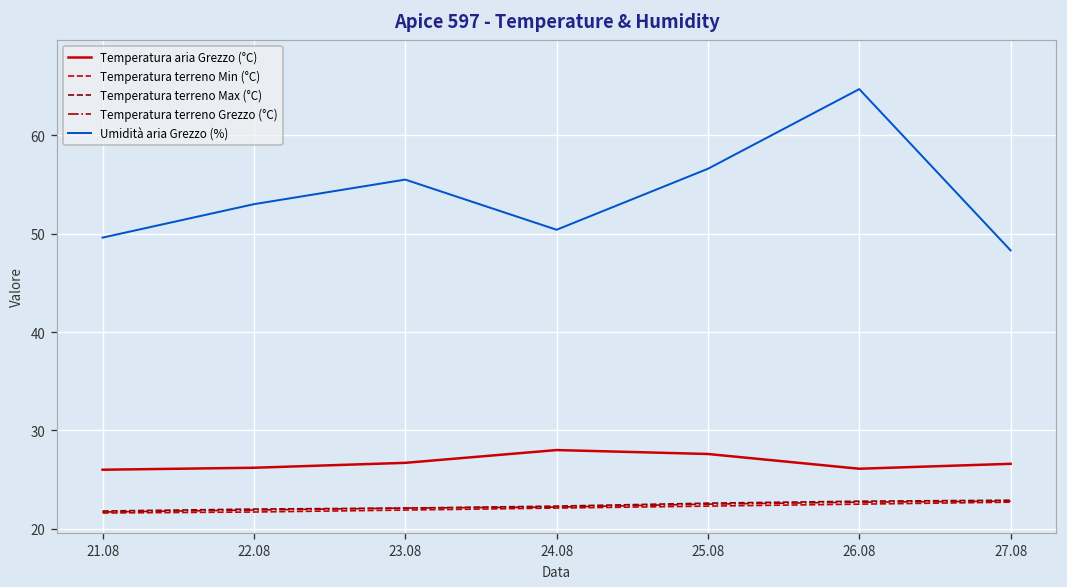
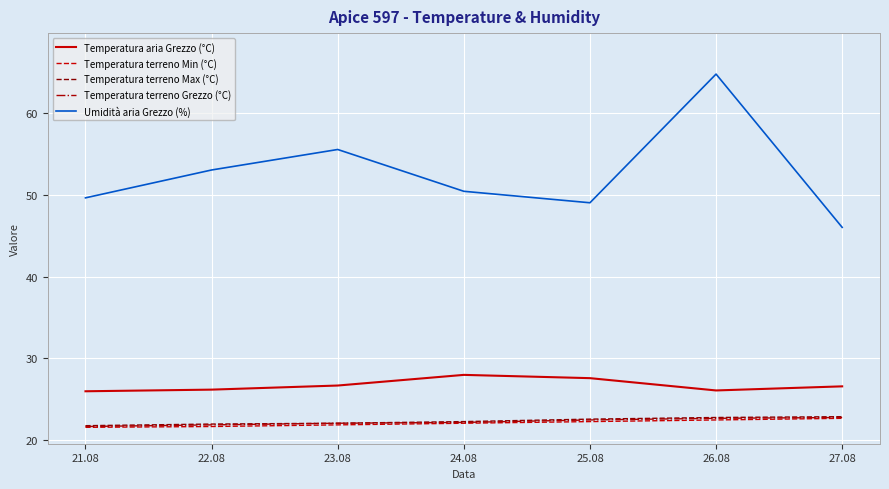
Umidità aria Grezzo (%), 25.08: 57 -> 49
Umidità aria Grezzo (%), 27.08: 48 -> 46
